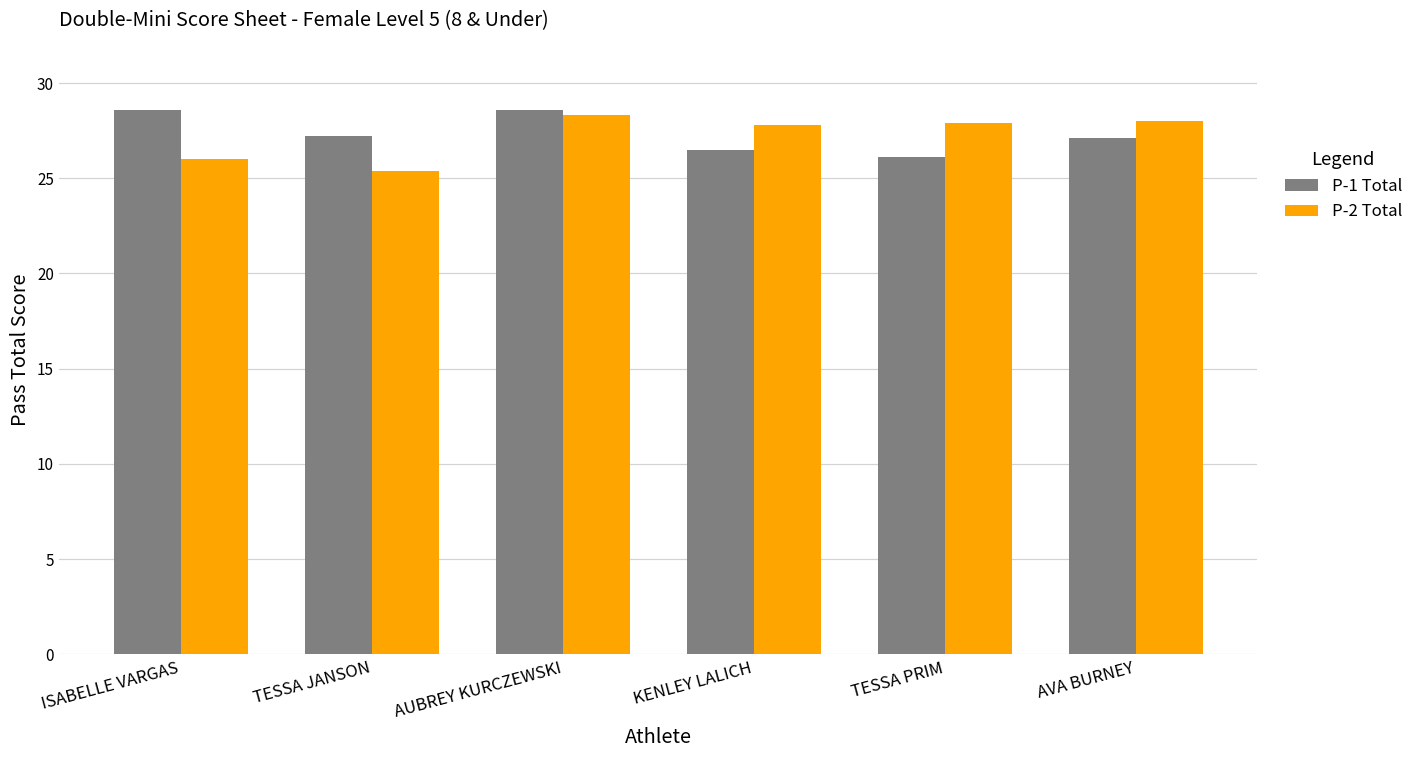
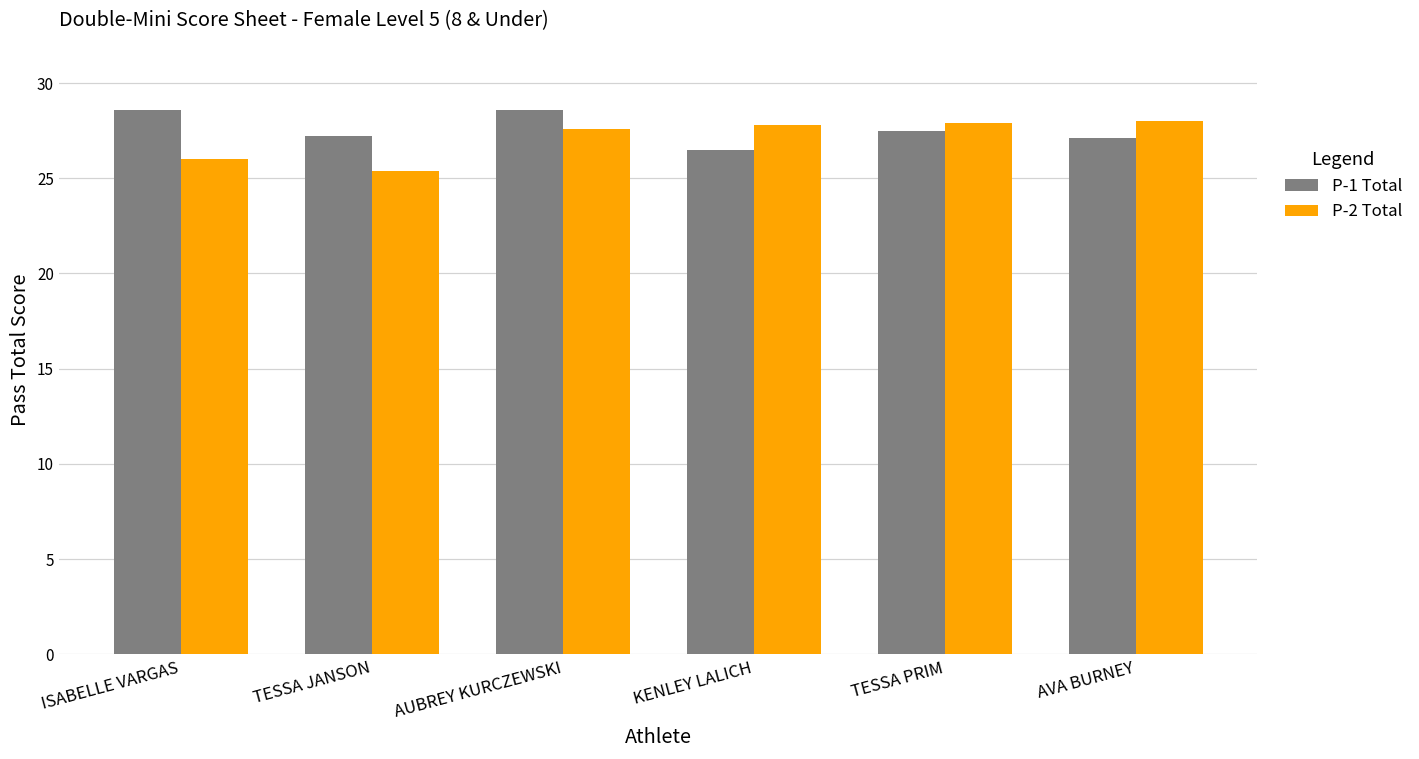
P-2 Total, AUBREY KURCZEWSKI: 28.3 -> 27.6
P-1 Total, TESSA PRIM: 26.1 -> 27.5
